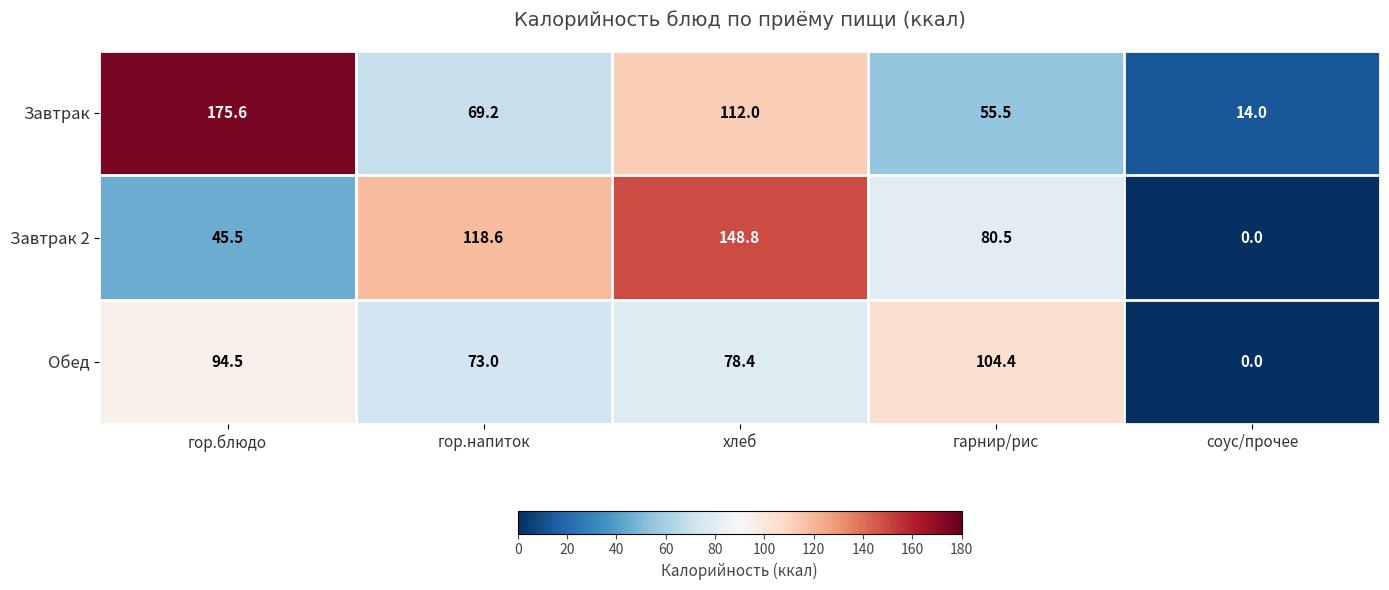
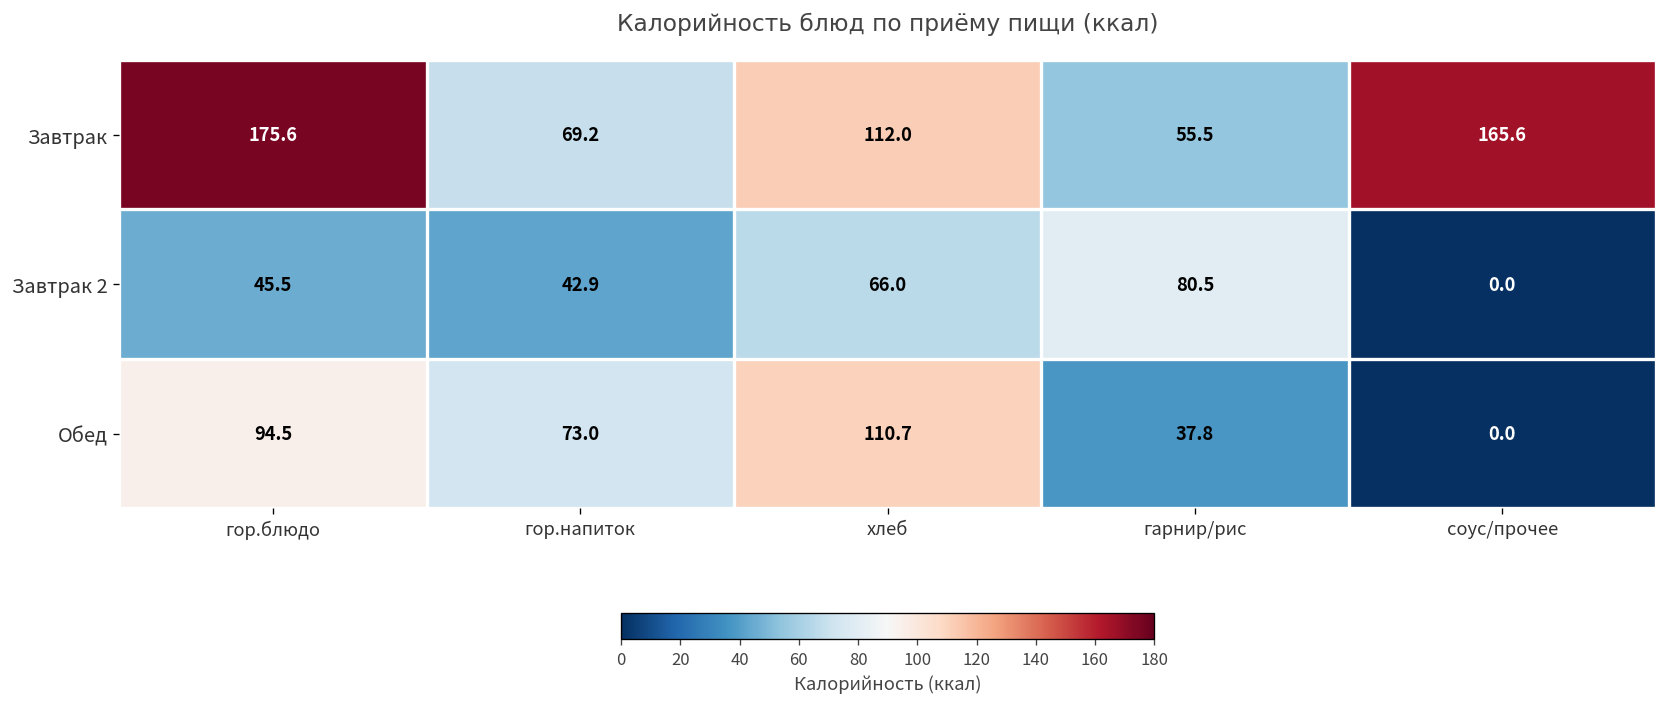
Завтрак, соус/прочее: 14.0 -> 165.6
Завтрак 2, гор.напиток: 118.6 -> 42.9
Завтрак 2, хлеб: 148.8 -> 66.0
Обед, хлеб: 78.4 -> 110.7
Обед, гарнир/рис: 104.4 -> 37.8
